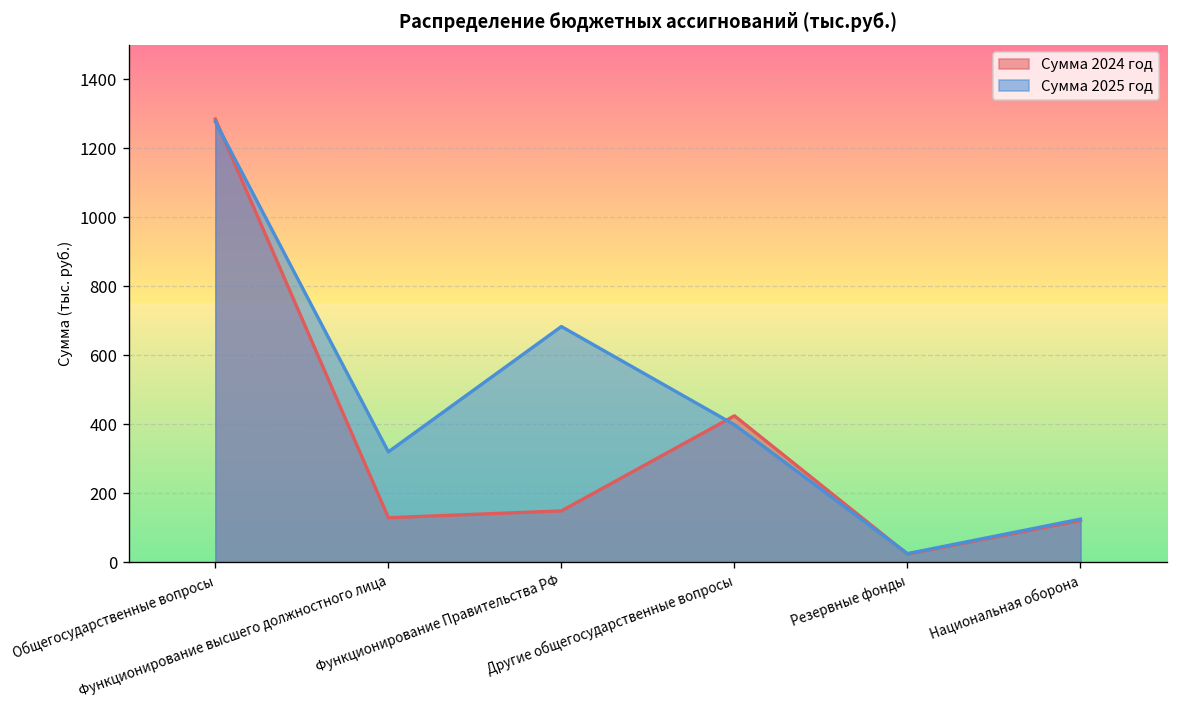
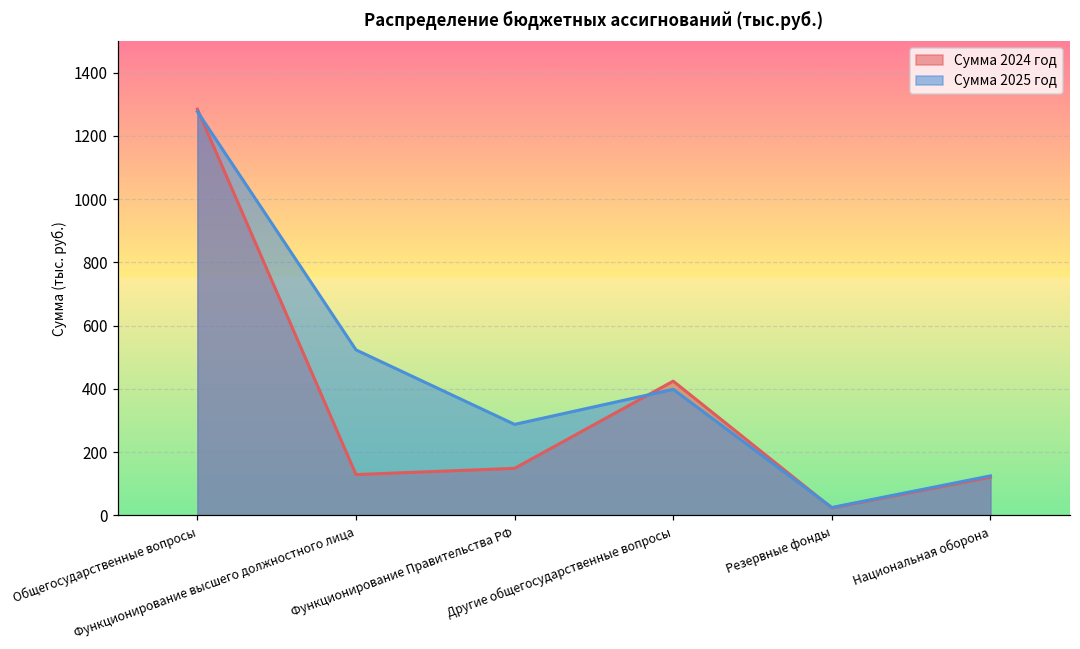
Сумма 2025 год, Функционирование высшего должностного лица: 320 -> 520
Сумма 2025 год, Функционирование Правительства РФ: 680 -> 290
